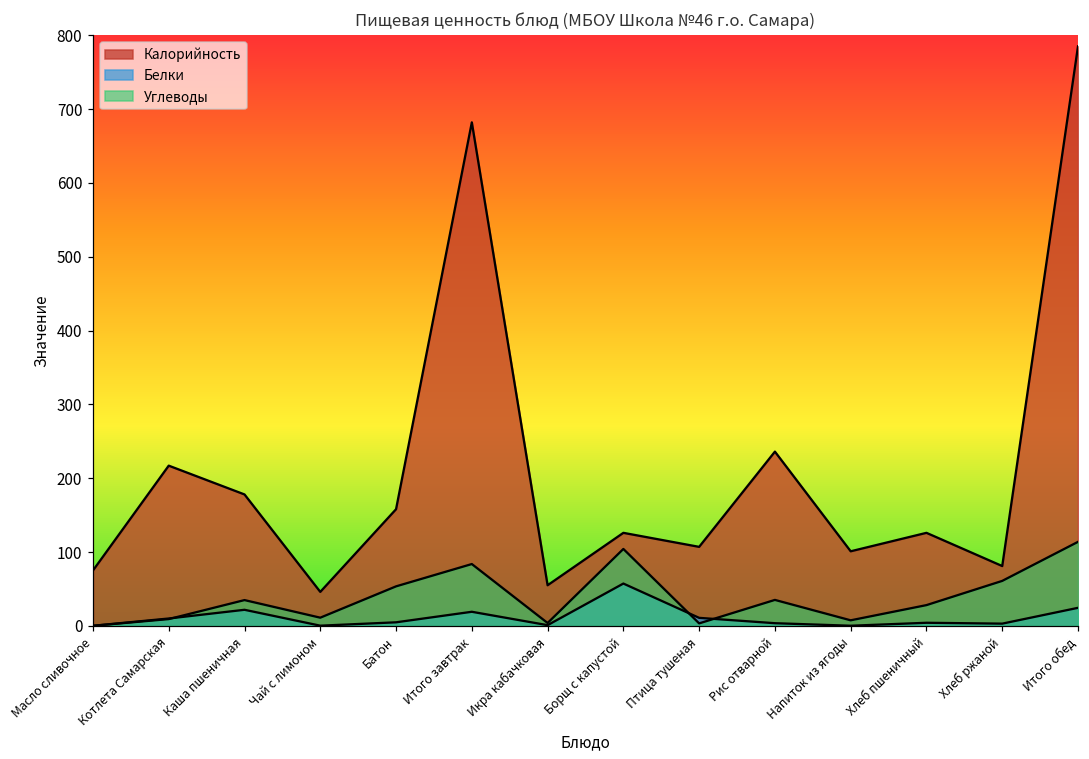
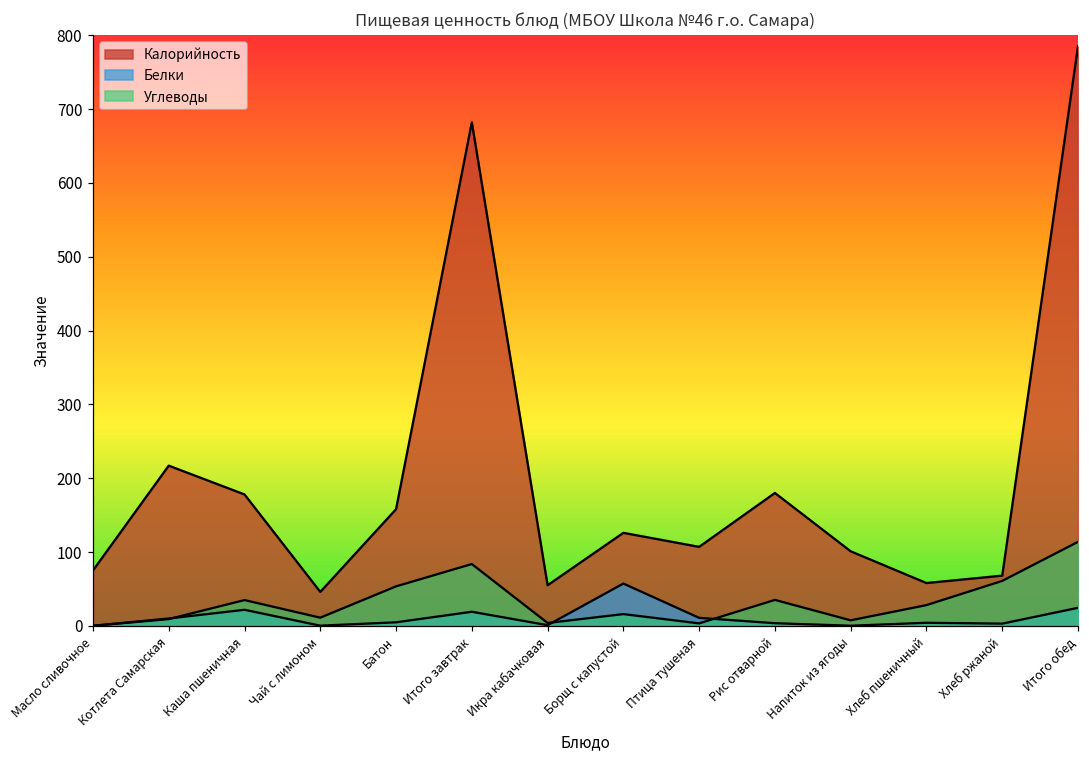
Углеводы, Борщ с капустой: 100 -> 20
Калорийность, Рис отварной: 240 -> 180
Калорийность, Хлеб пшеничный: 130 -> 60
Калорийность, Хлеб ржаной: 80 -> 70
